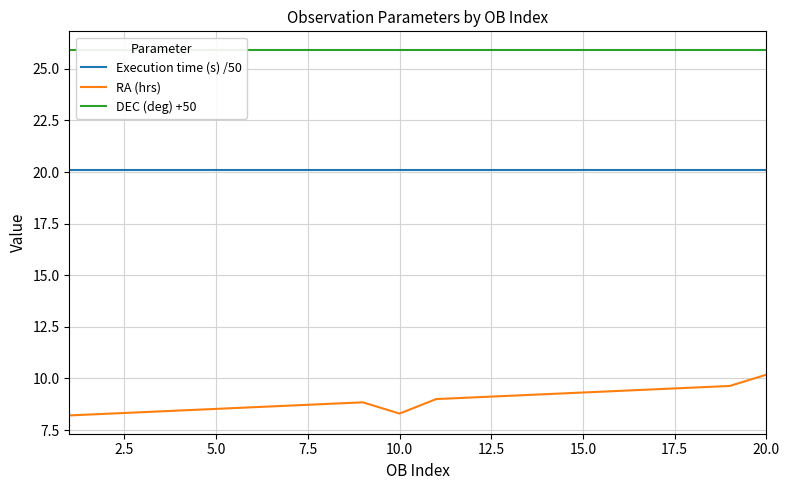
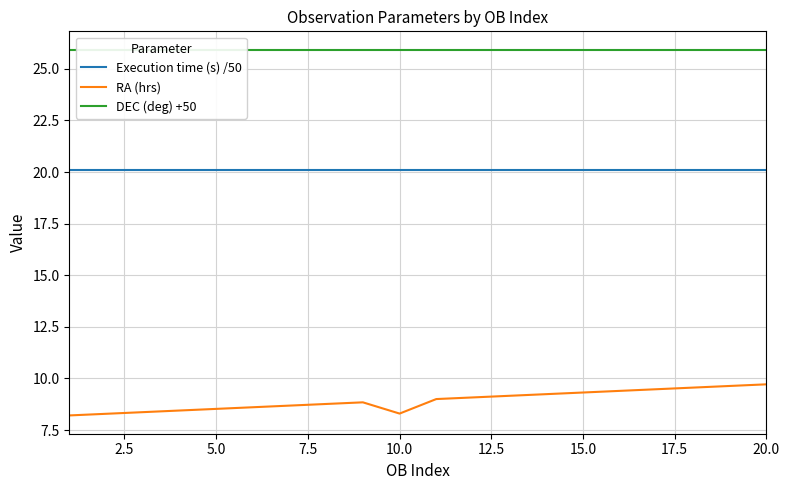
RA (hrs), 20.0: 10.2 -> 9.7
